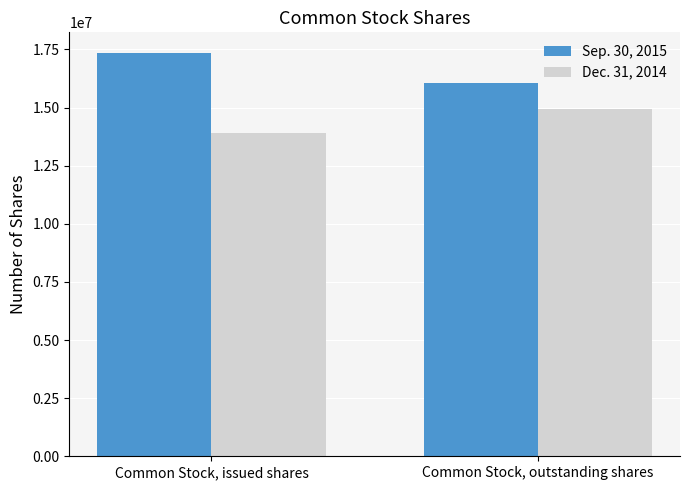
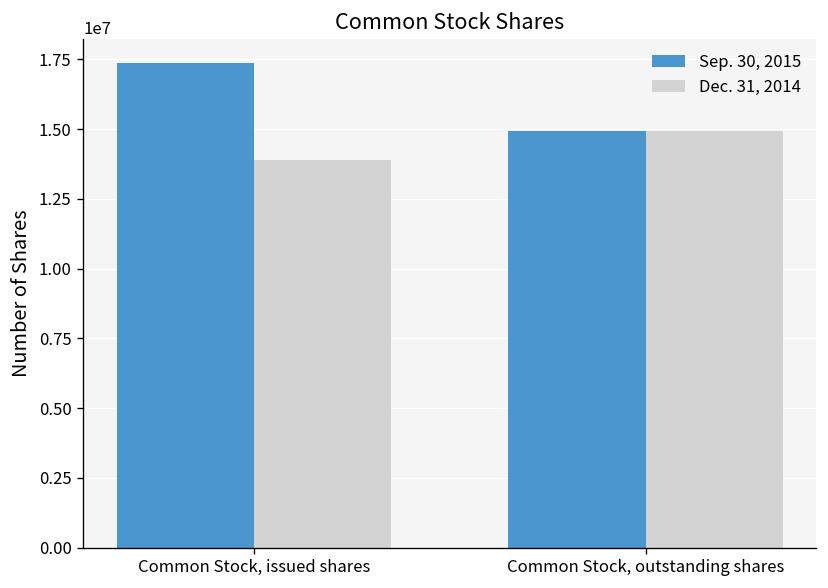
Sep. 30, 2015, Common Stock, outstanding shares: 16000000 -> 14900000
